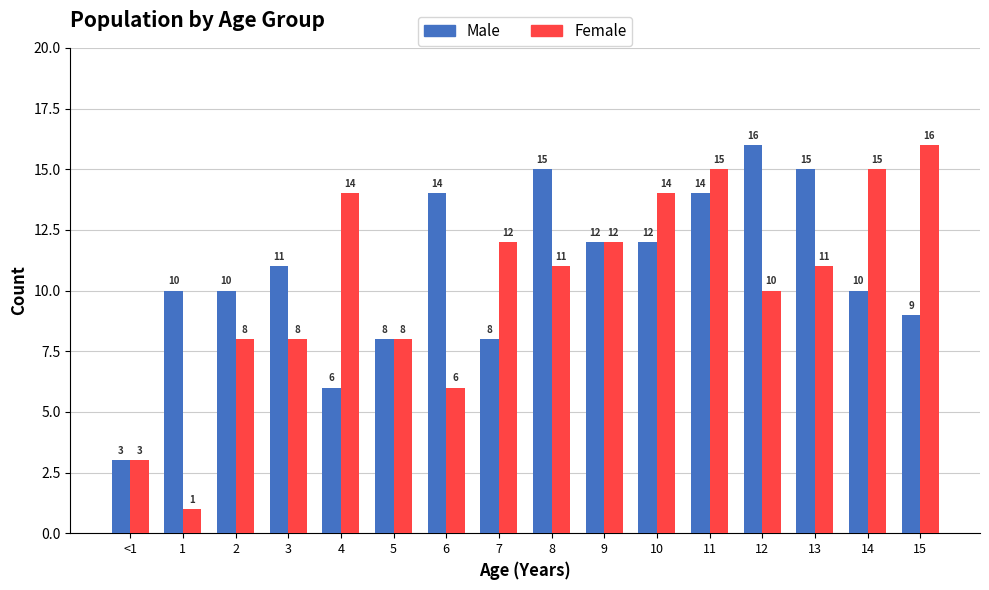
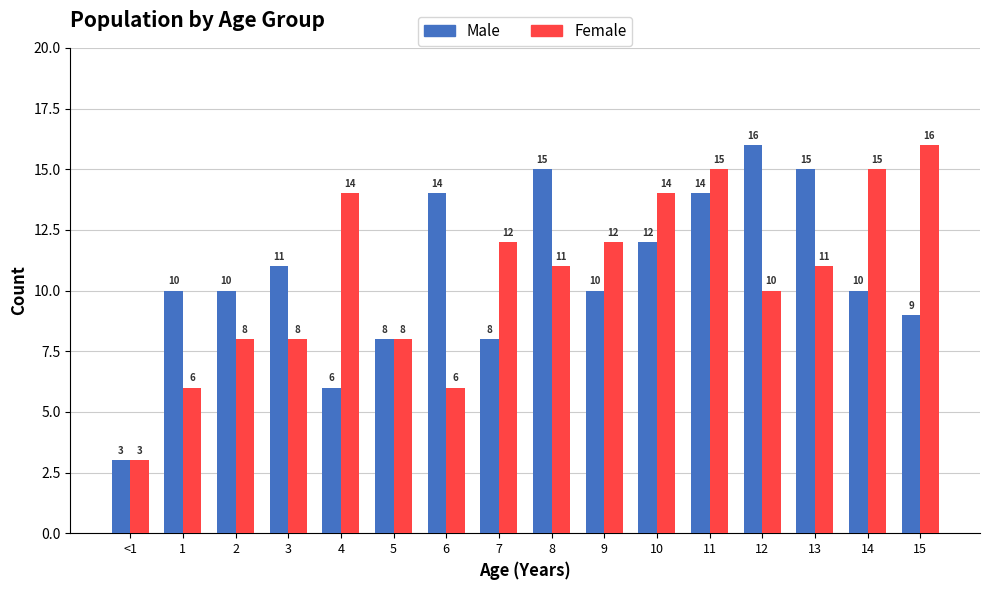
Female, 1: 1 -> 6
Male, 9: 12 -> 10
